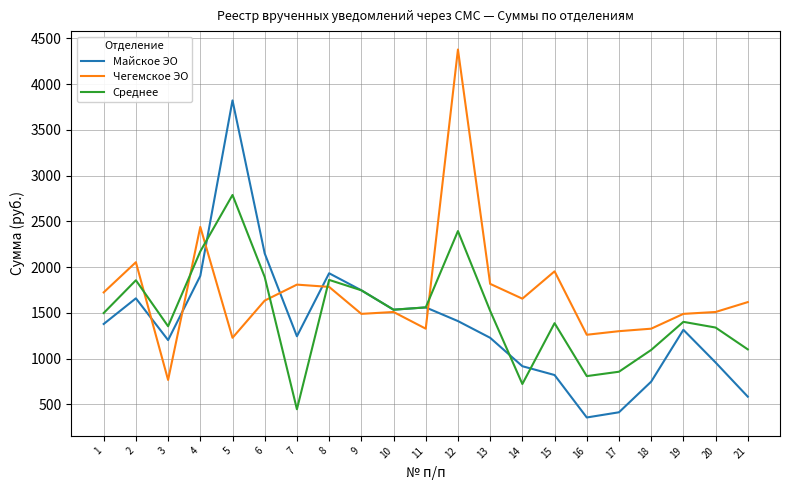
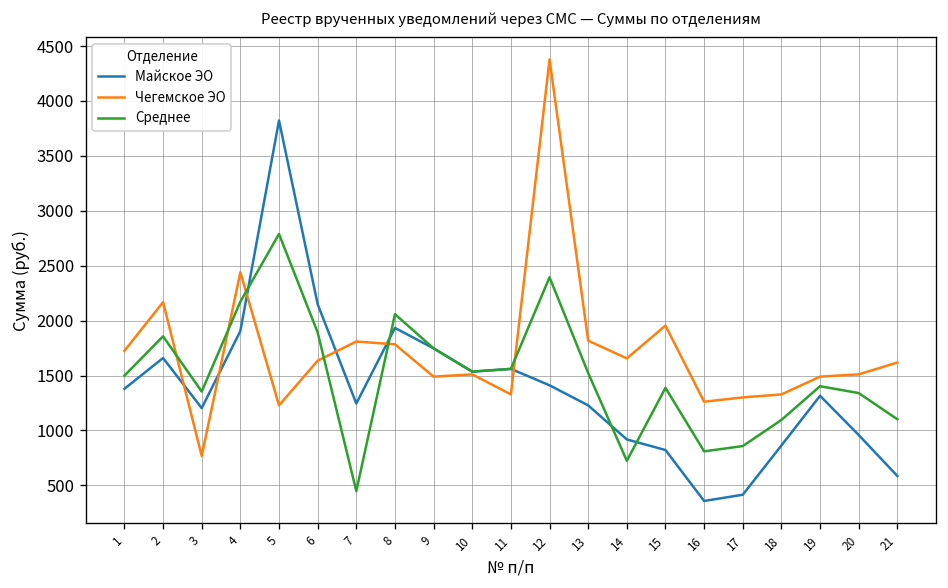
Чегемское ЭО, 2: 2100 -> 2200
Среднее, 8: 1900 -> 2100
Майское ЭО, 18: 700 -> 900
